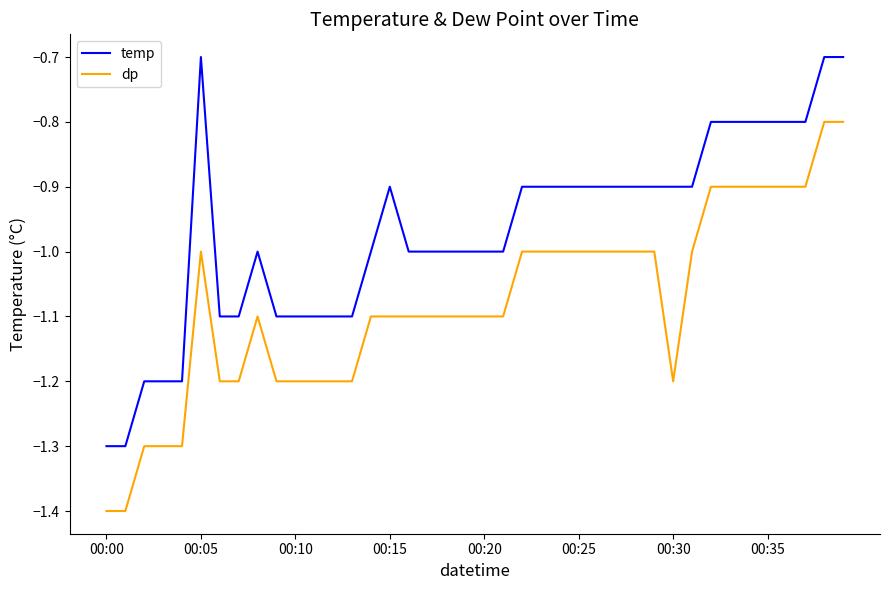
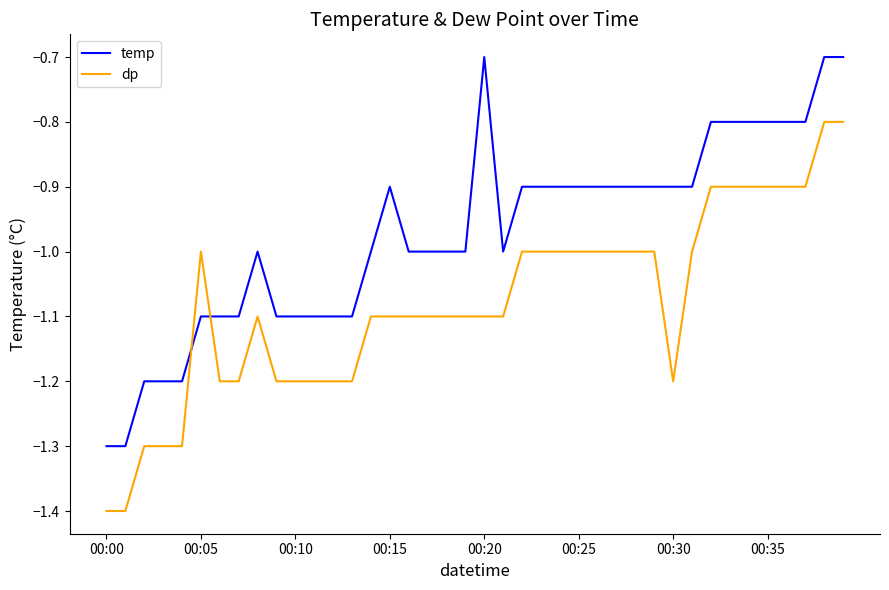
temp, 00:05: -0.7 -> -1.1
temp, 00:20: -1.0 -> -0.7
